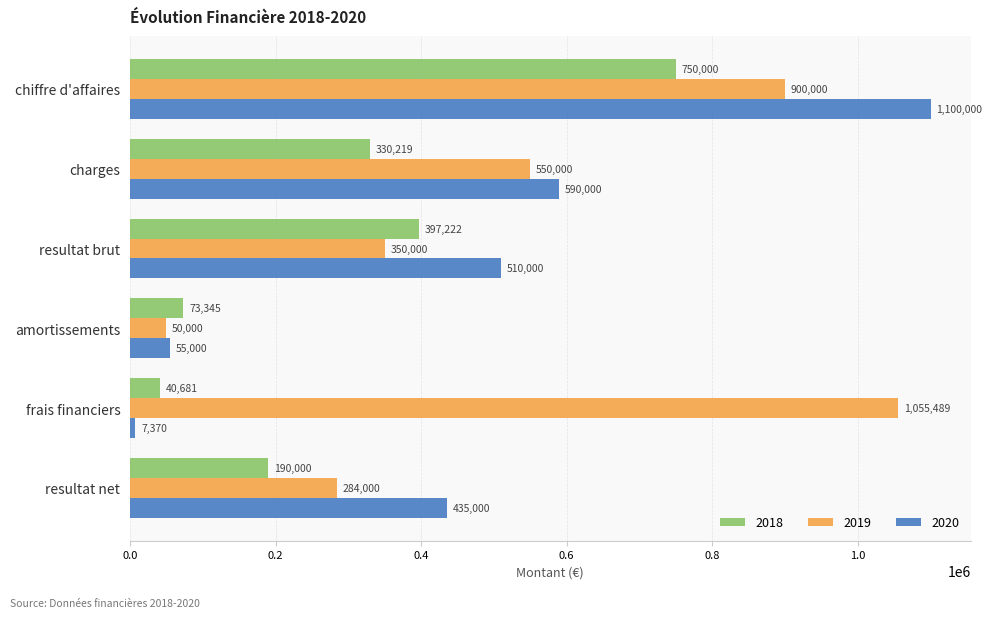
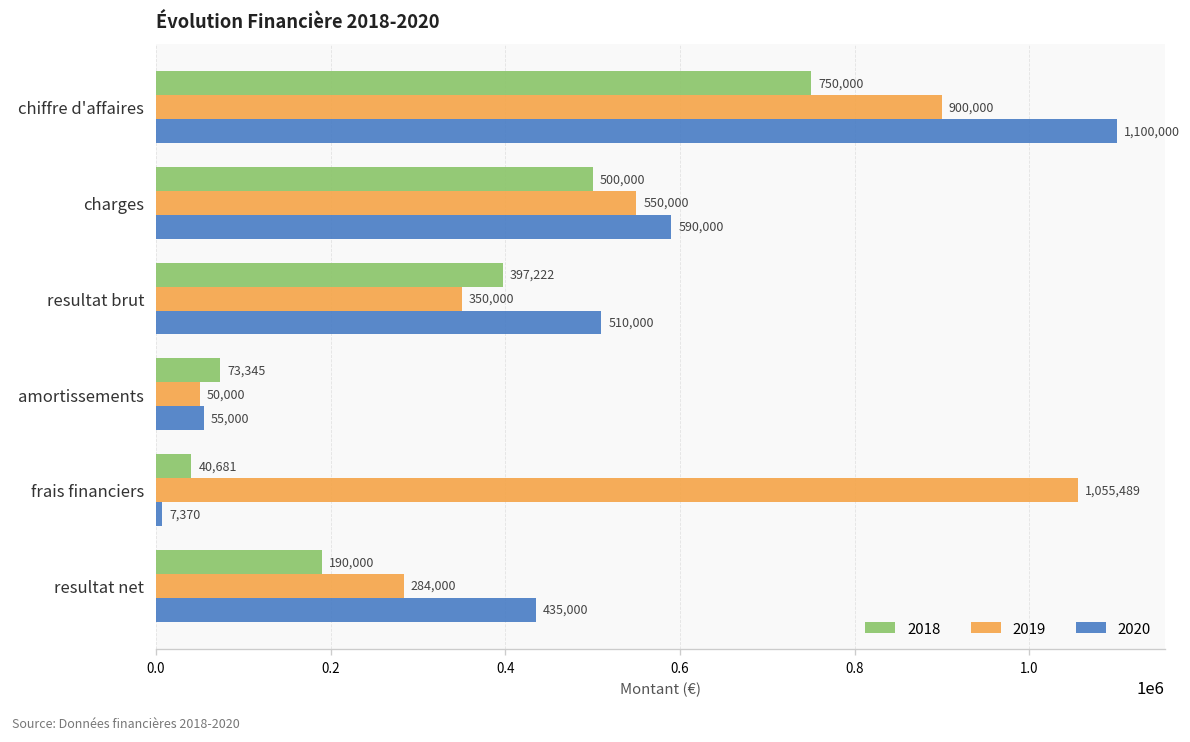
2018, charges: 330,219 -> 500,000
